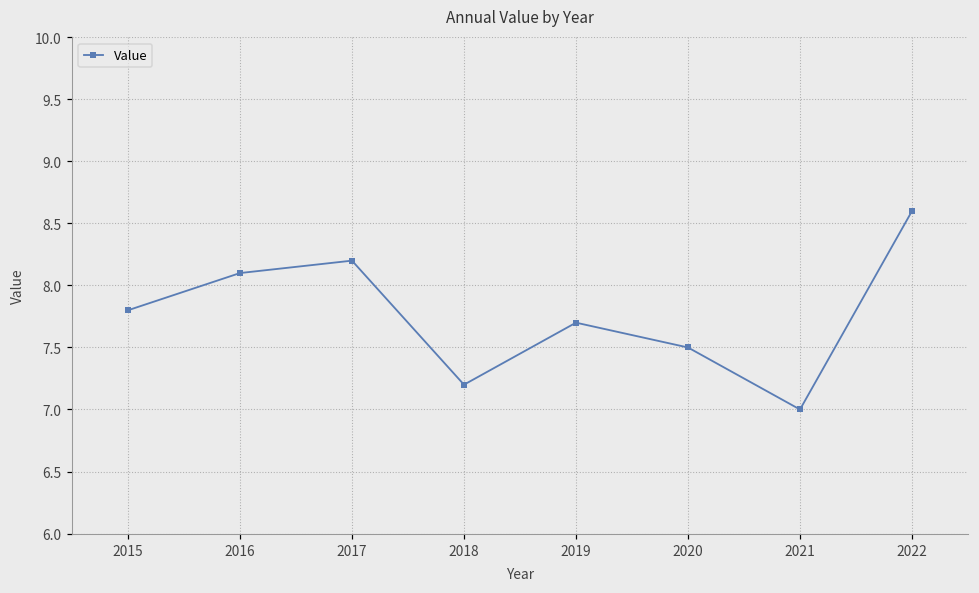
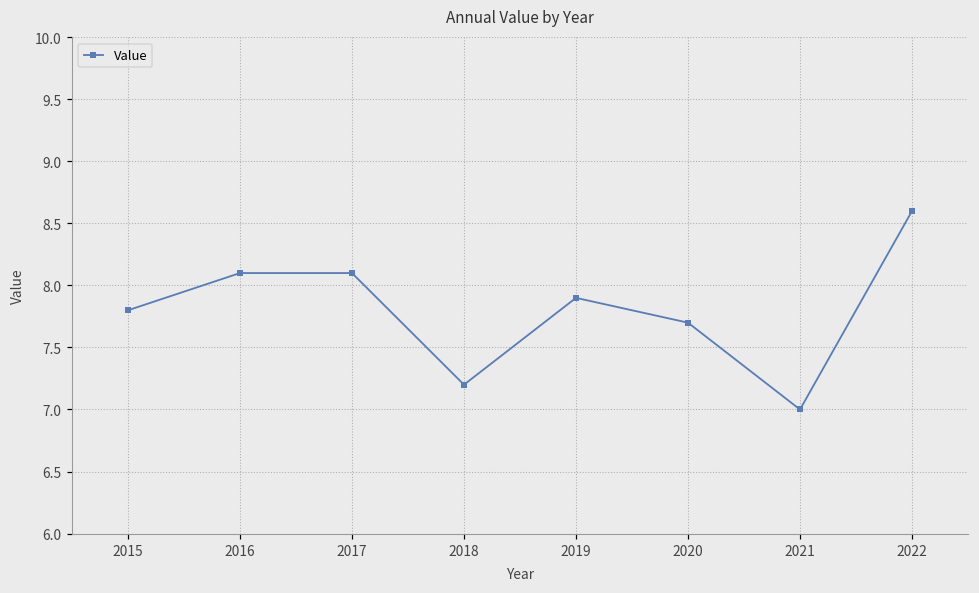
2017: 8.2 -> 8.1
2019: 7.7 -> 7.9
2020: 7.5 -> 7.7
